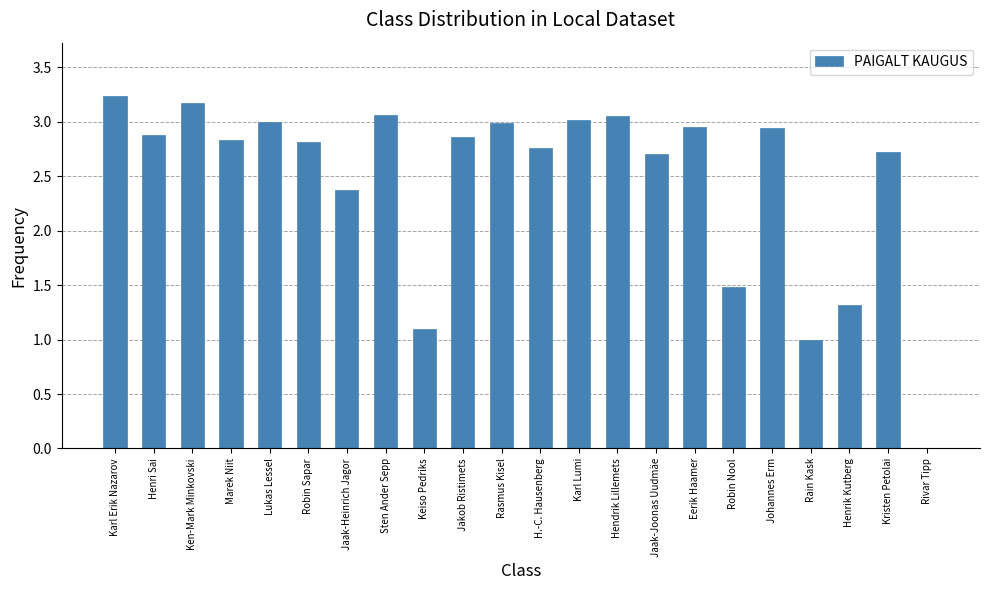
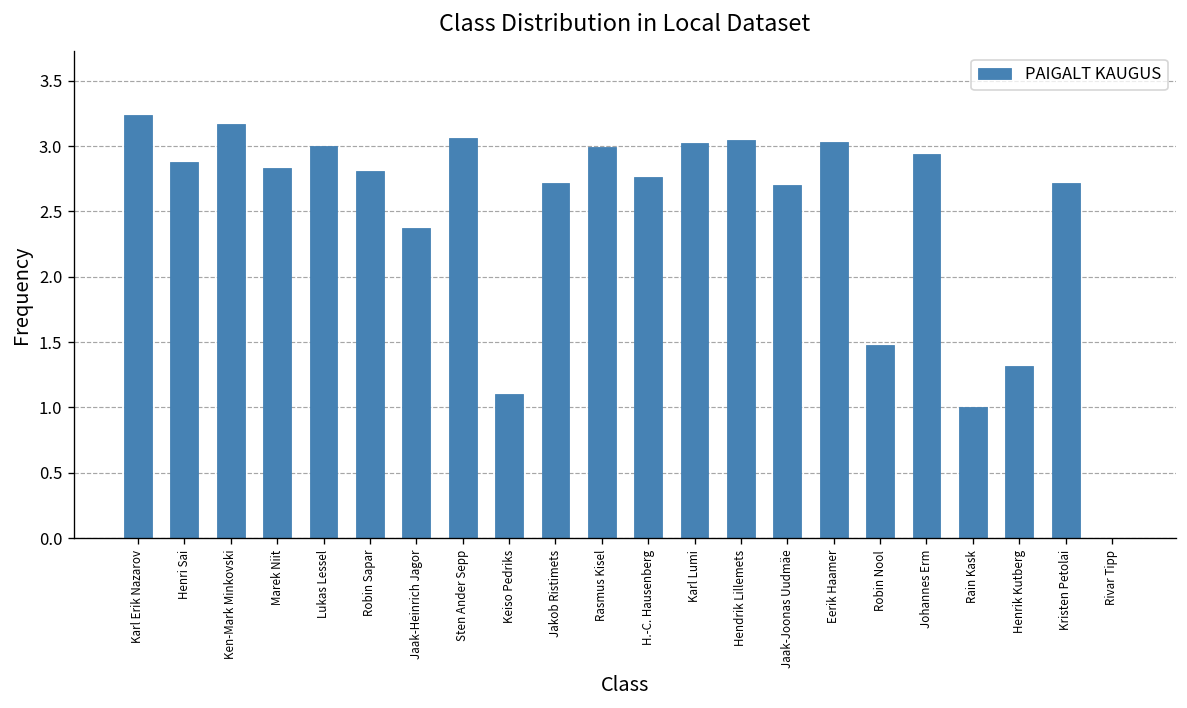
Jakob Ristimets: 2.86 -> 2.72
Eerik Haamer: 2.95 -> 3.03
